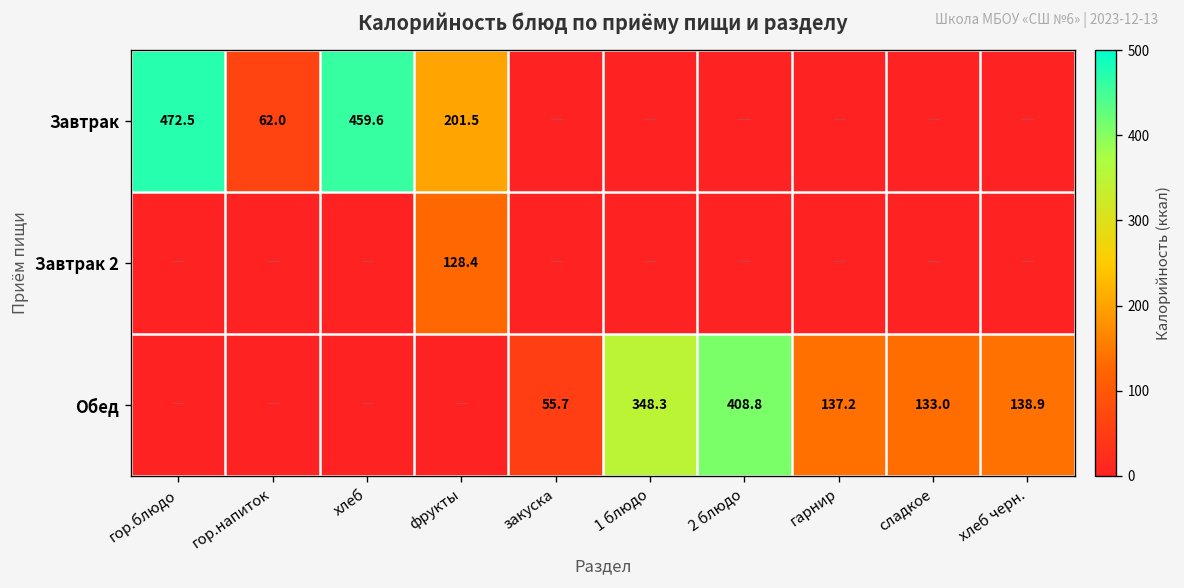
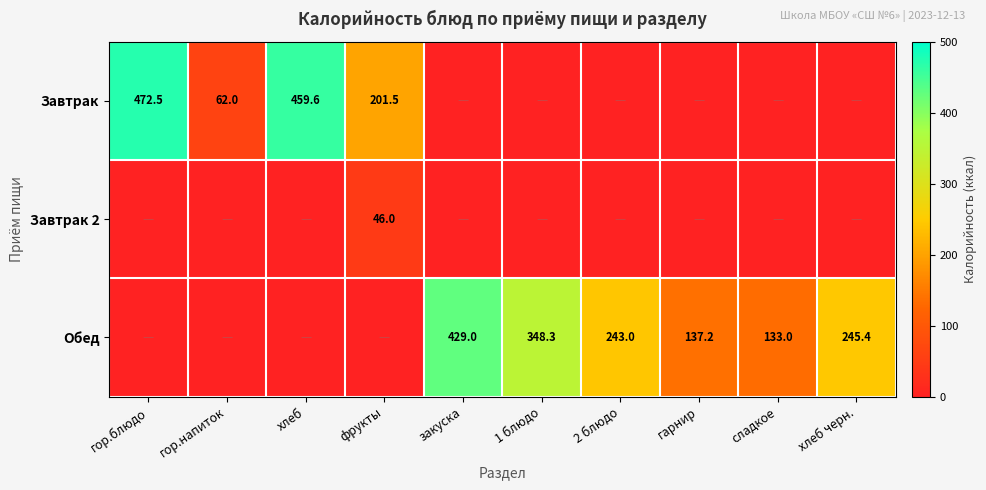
Завтрак 2, фрукты: 128.4 -> 46.0
Обед, закуска: 55.7 -> 429.0
Обед, 2 блюдо: 408.8 -> 243.0
Обед, хлеб черн.: 138.9 -> 245.4
